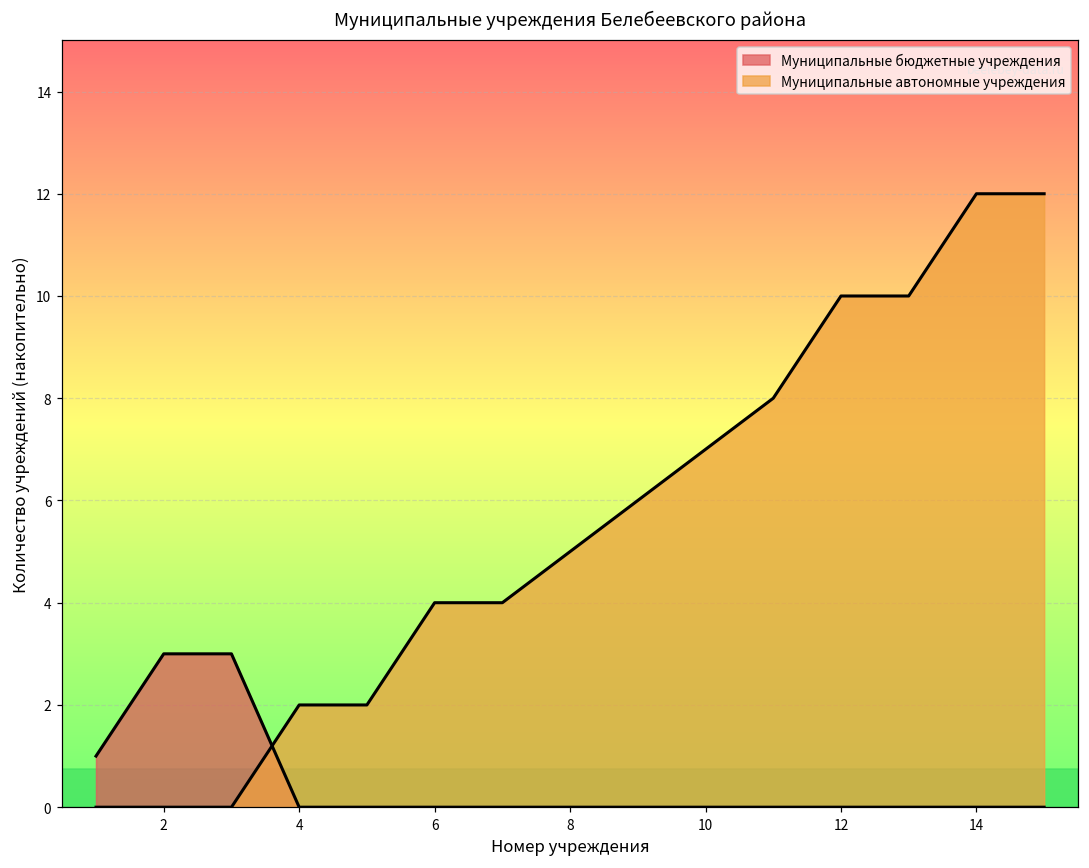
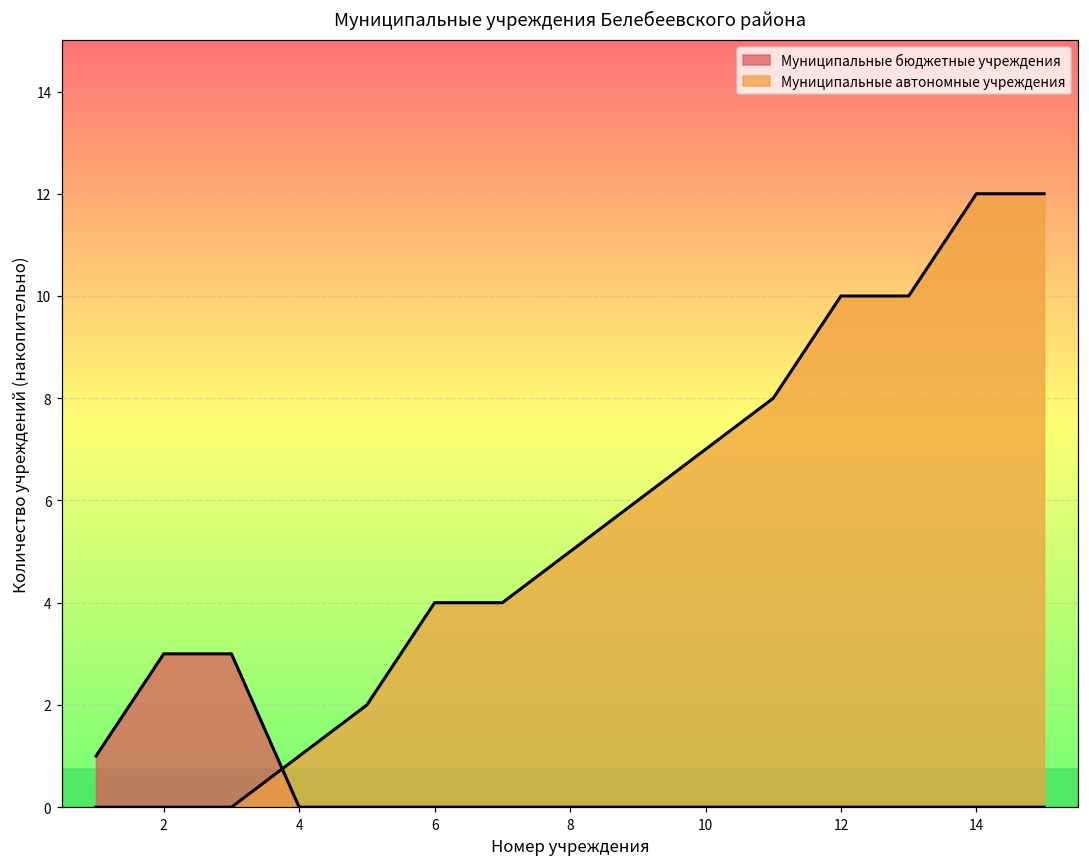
Муниципальные автономные учреждения, 4: 2 -> 1
